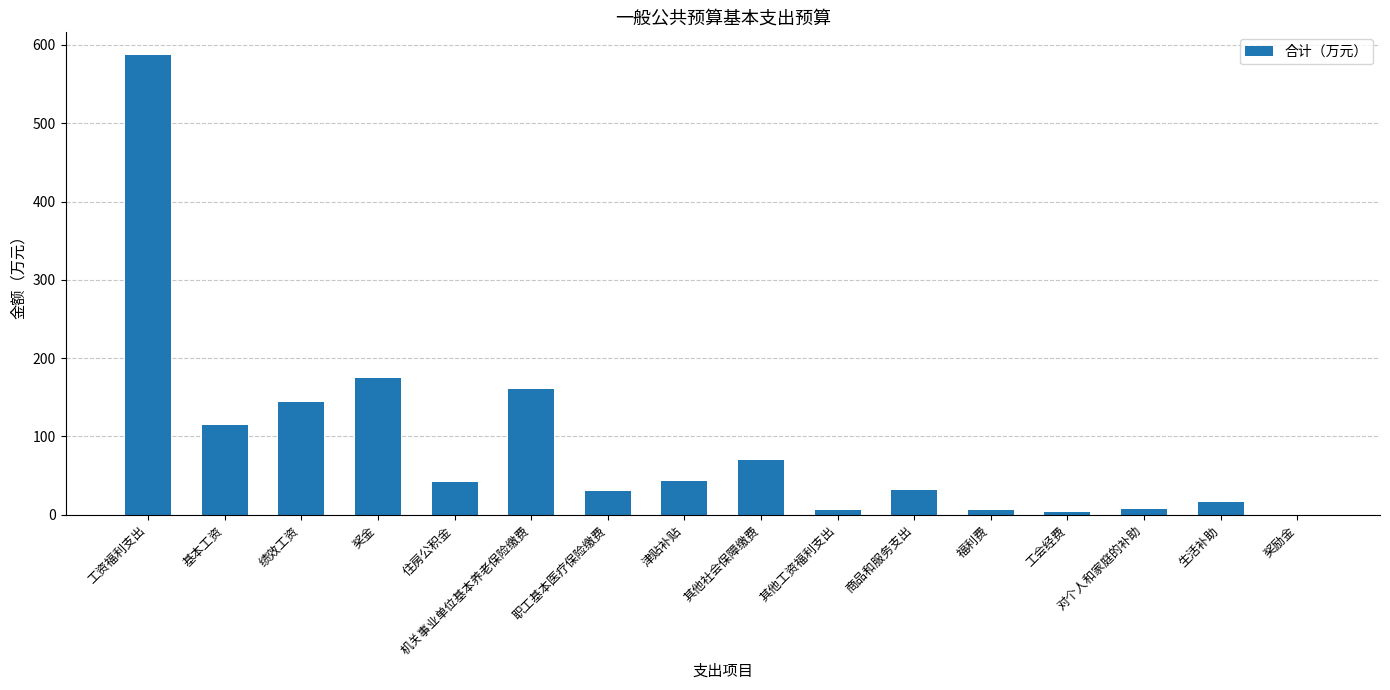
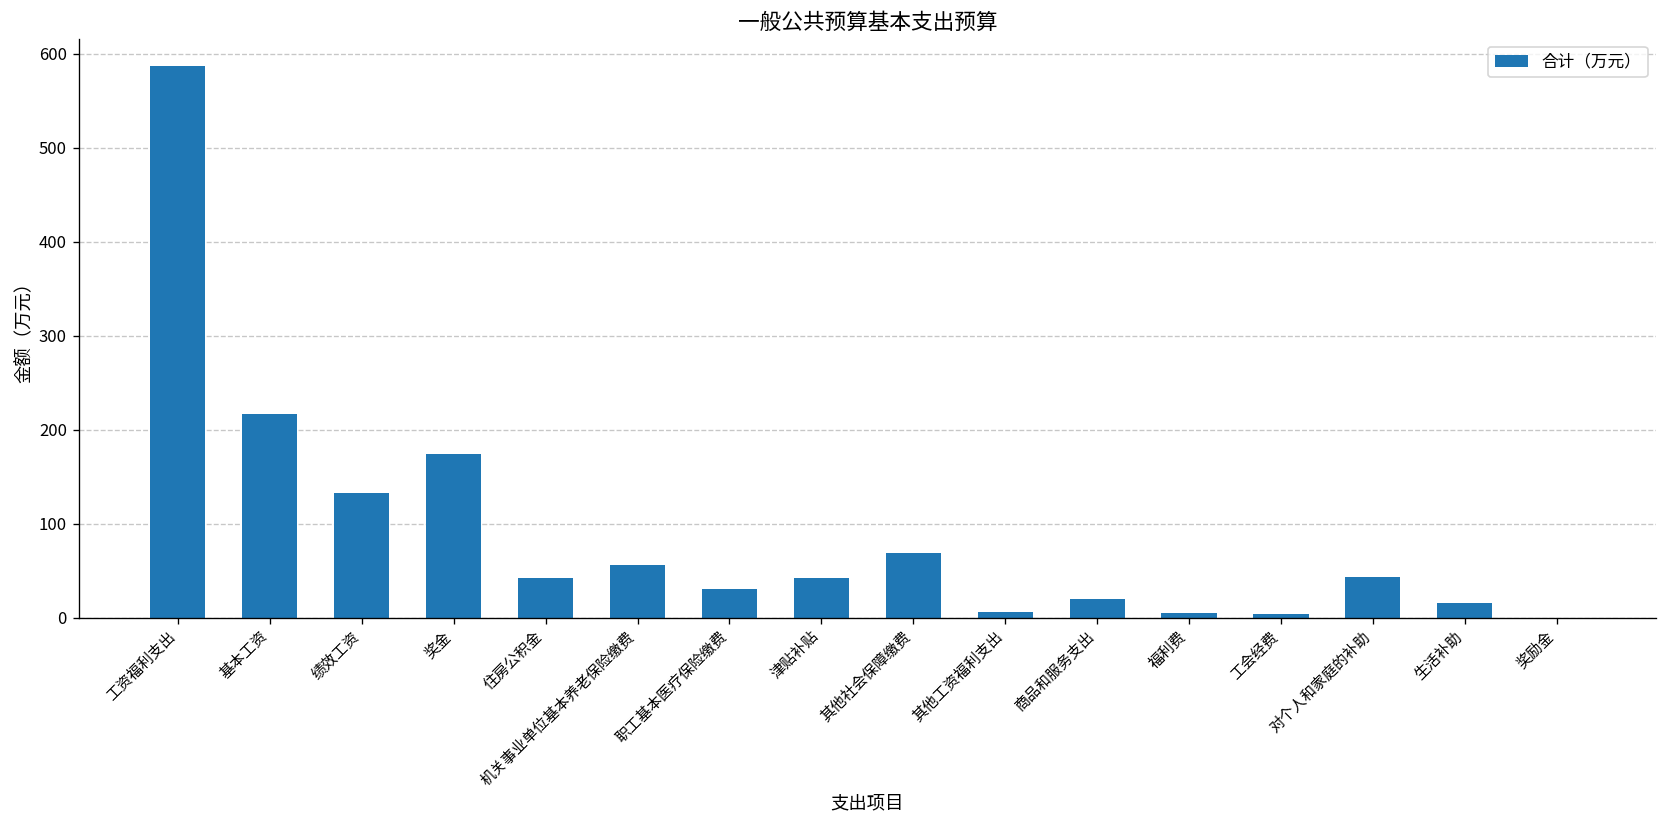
基本工资: 110 -> 220
绩效工资: 140 -> 130
机关事业单位基本养老保险缴费: 160 -> 60
商品和服务支出: 30 -> 20
对个人和家庭的补助: 10 -> 40
